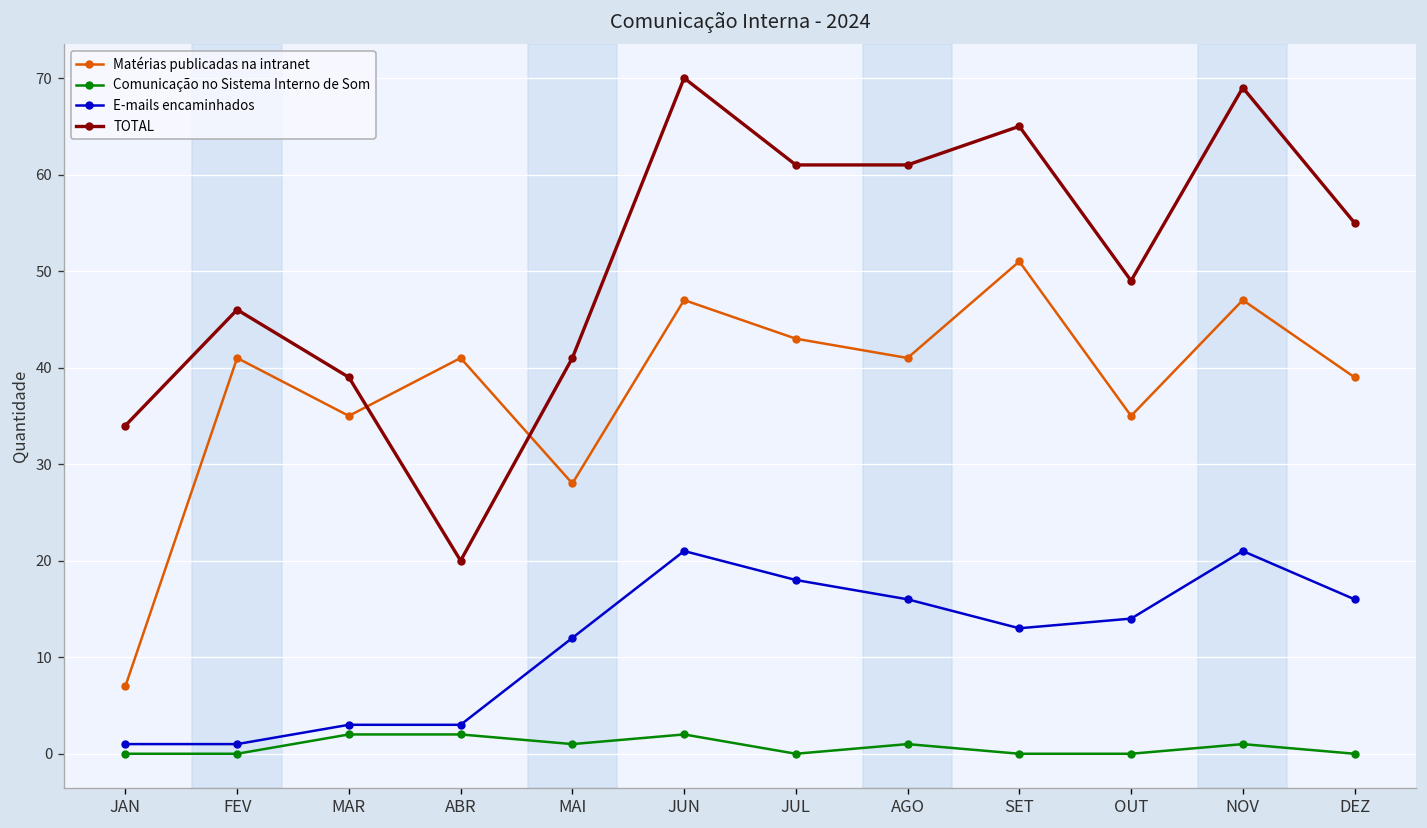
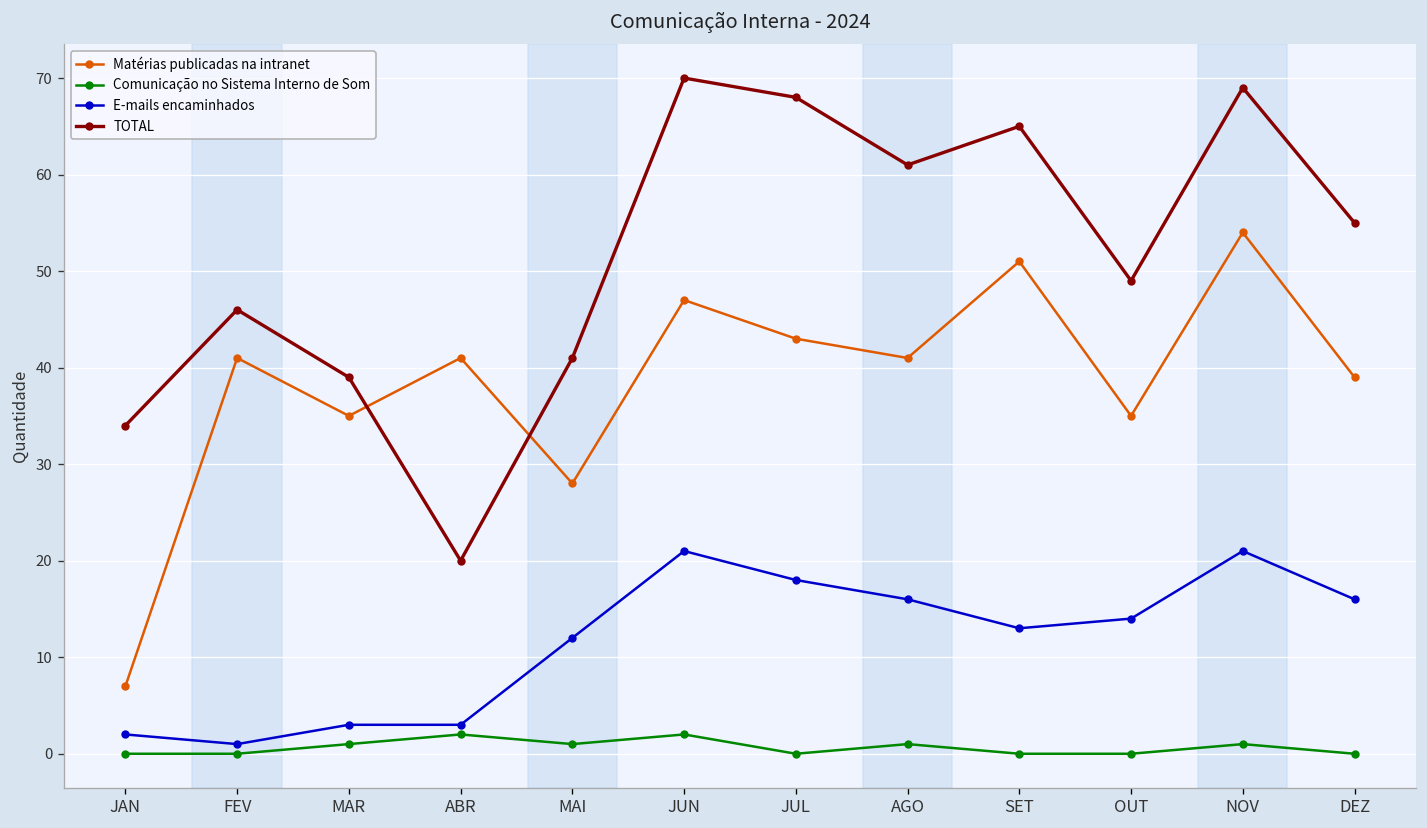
E-mails encaminhados, JAN: 1 -> 2
Comunicação no Sistema Interno de Som, MAR: 2 -> 1
TOTAL, JUL: 61 -> 68
Matérias publicadas na intranet, NOV: 47 -> 54
